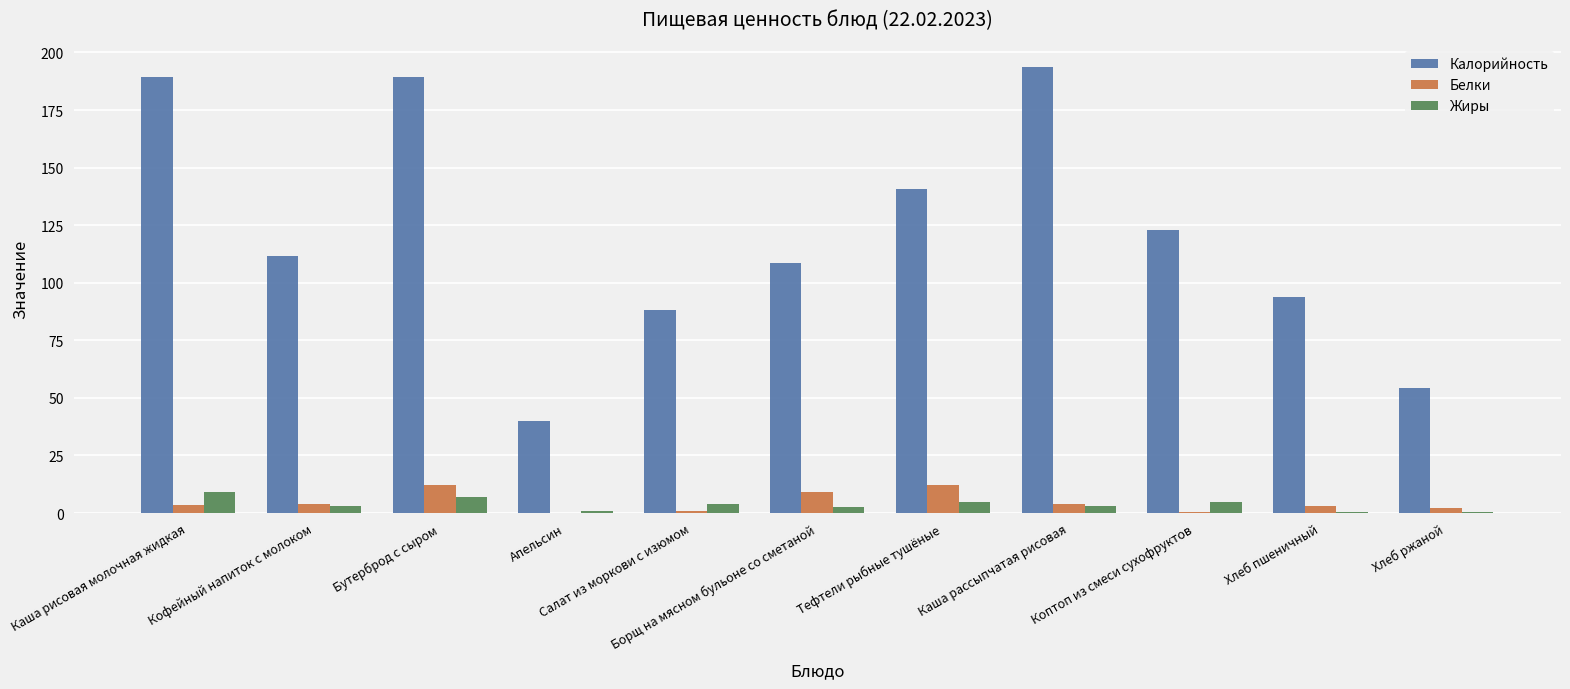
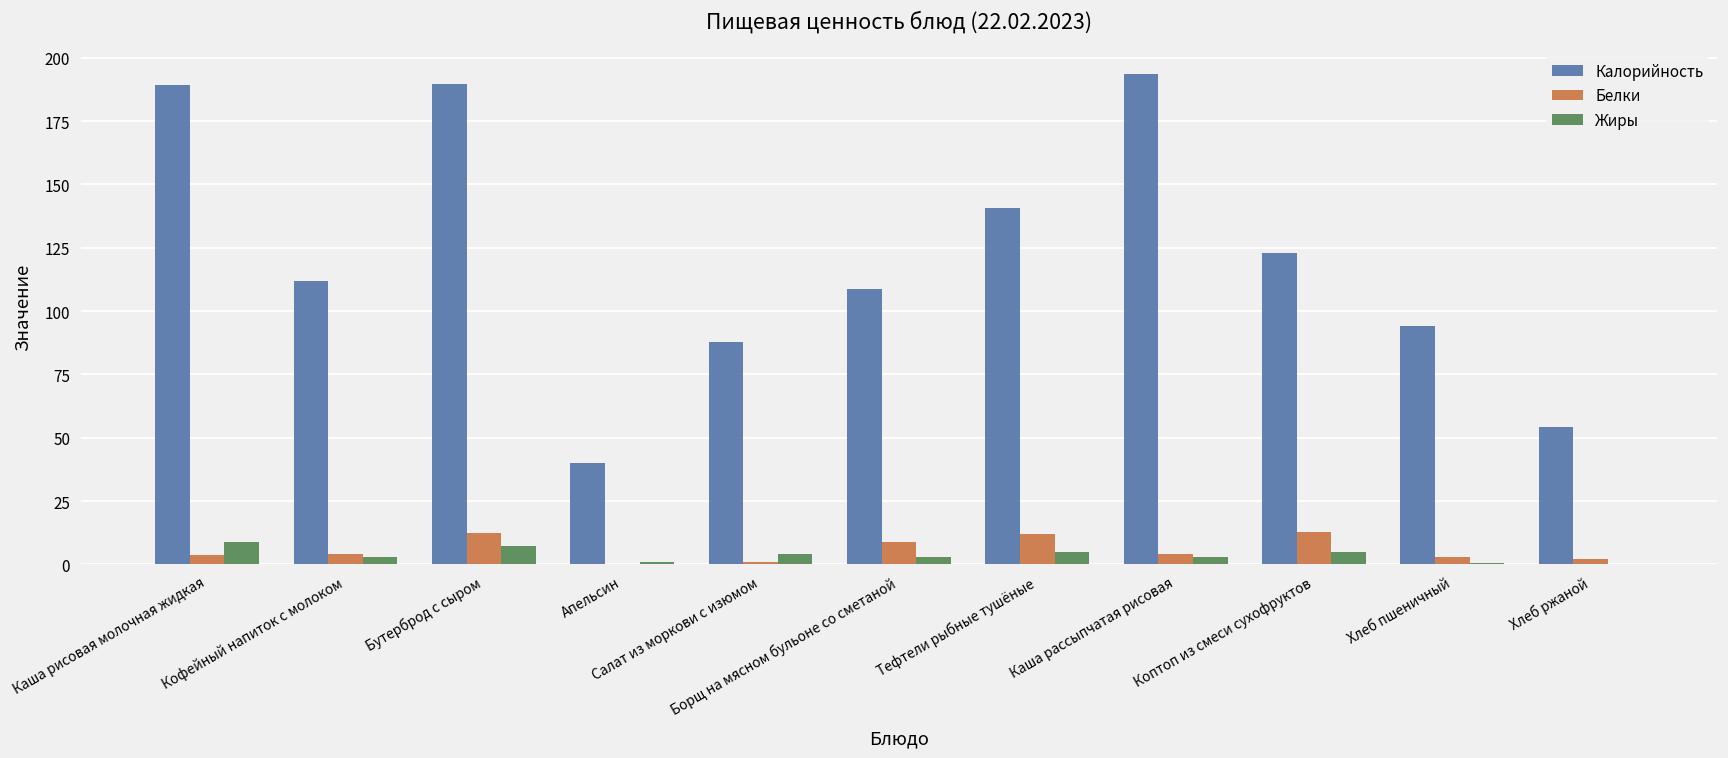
Белки, Коптоп из смеси сухофруктов: 1 -> 13
